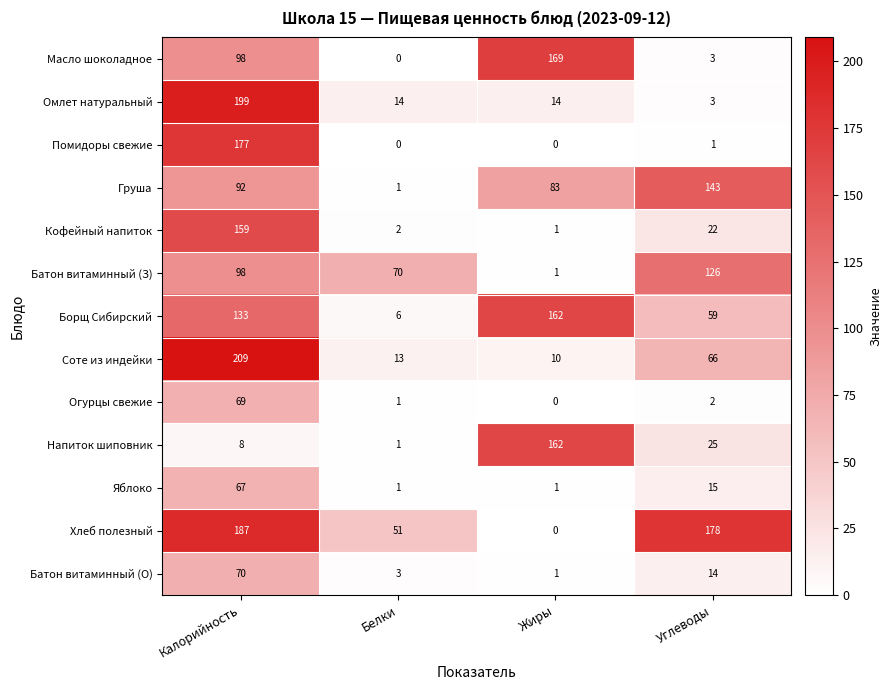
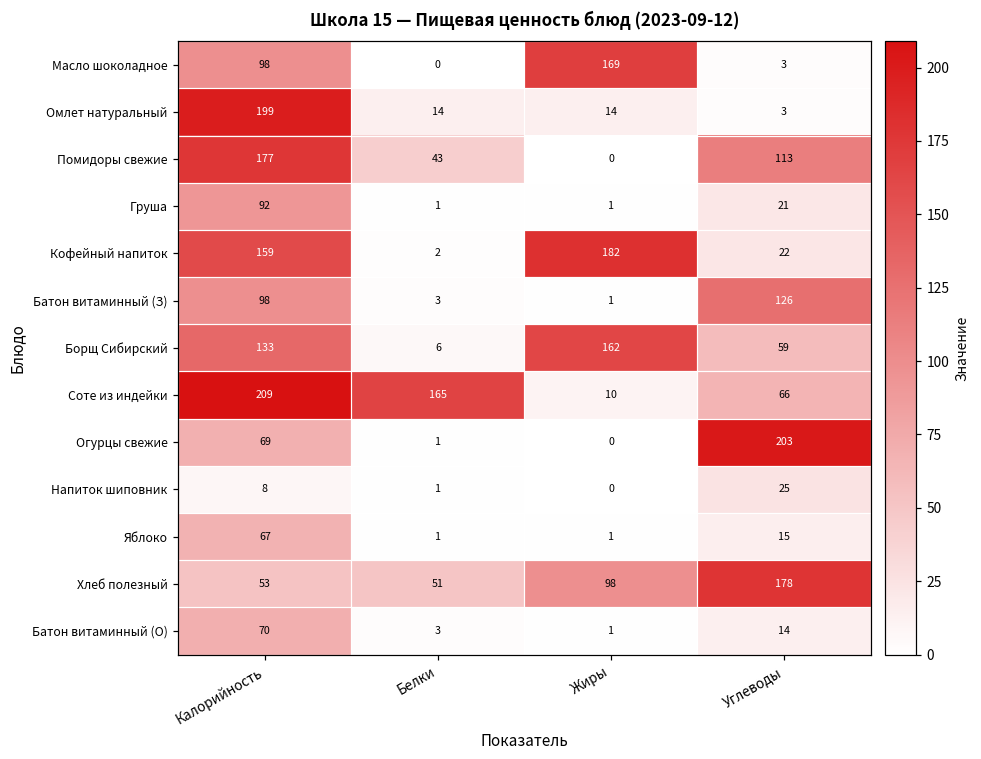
Помидоры свежие, Белки: 0 -> 43
Помидоры свежие, Углеводы: 1 -> 113
Груша, Жиры: 83 -> 1
Груша, Углеводы: 143 -> 21
Кофейный напиток, Жиры: 1 -> 182
Батон витаминный (З), Белки: 70 -> 3
Соте из индейки, Белки: 13 -> 165
Огурцы свежие, Углеводы: 2 -> 203
Напиток шиповник, Жиры: 162 -> 0
Хлеб полезный, Калорийность: 187 -> 53
Хлеб полезный, Жиры: 0 -> 98
